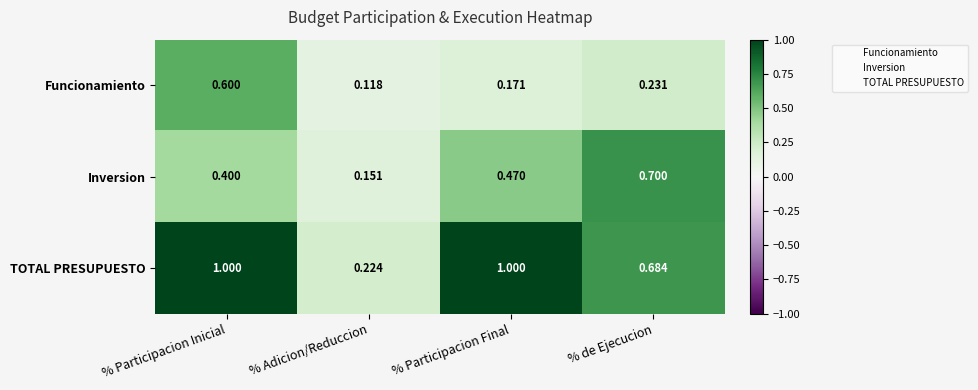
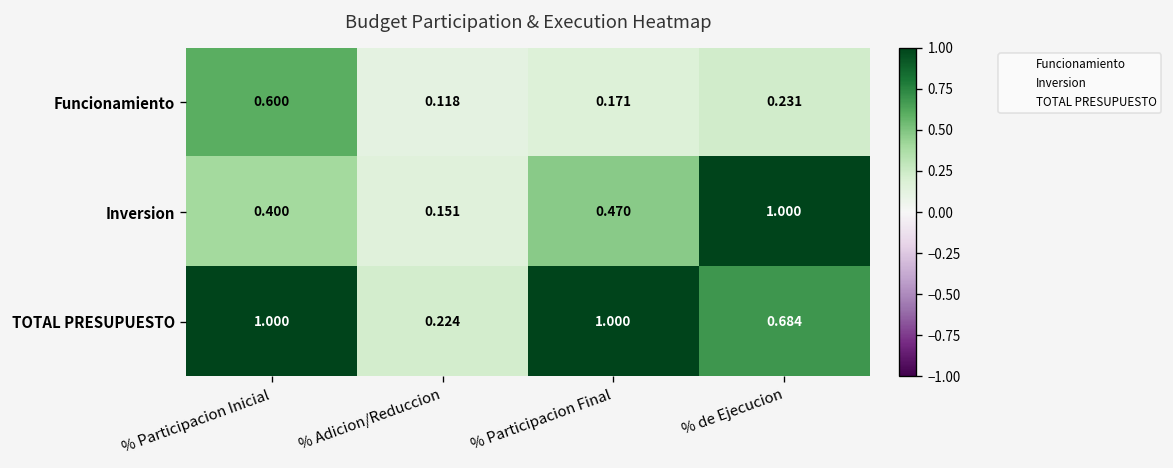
Inversion, % de Ejecucion: 0.700 -> 1.000
